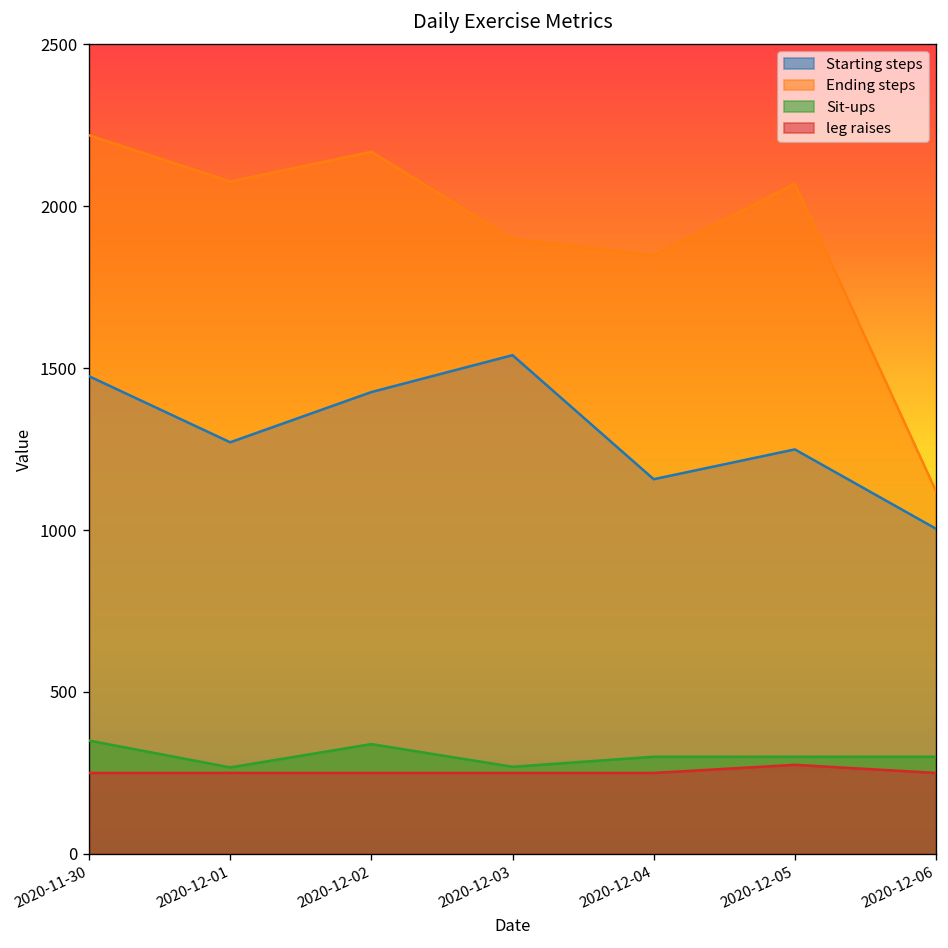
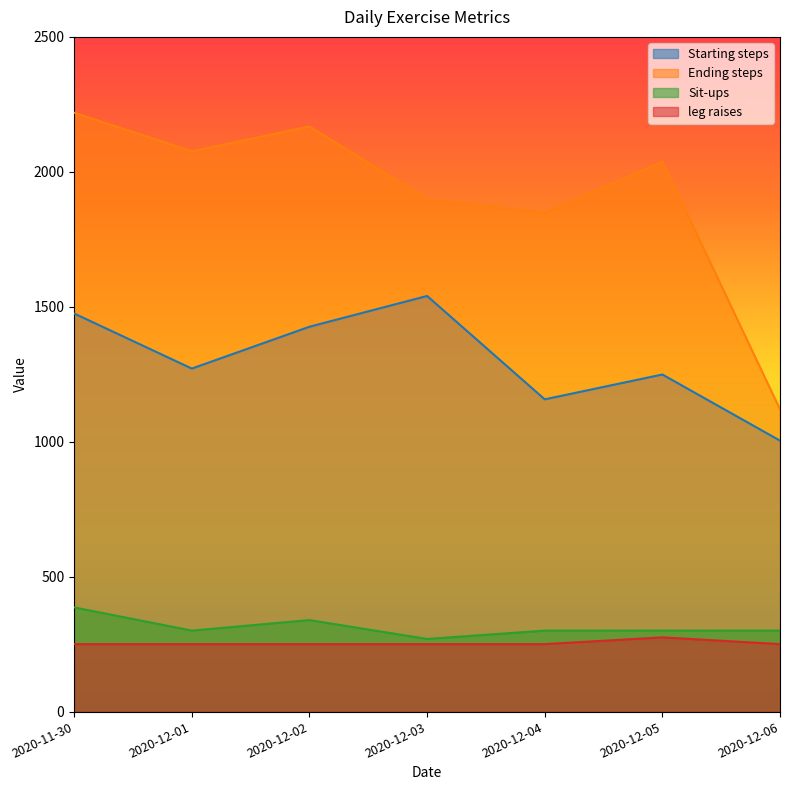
Sit-ups, 2020-11-30: 350 -> 390
Sit-ups, 2020-12-01: 270 -> 300
Ending steps, 2020-12-05: 2070 -> 2040
